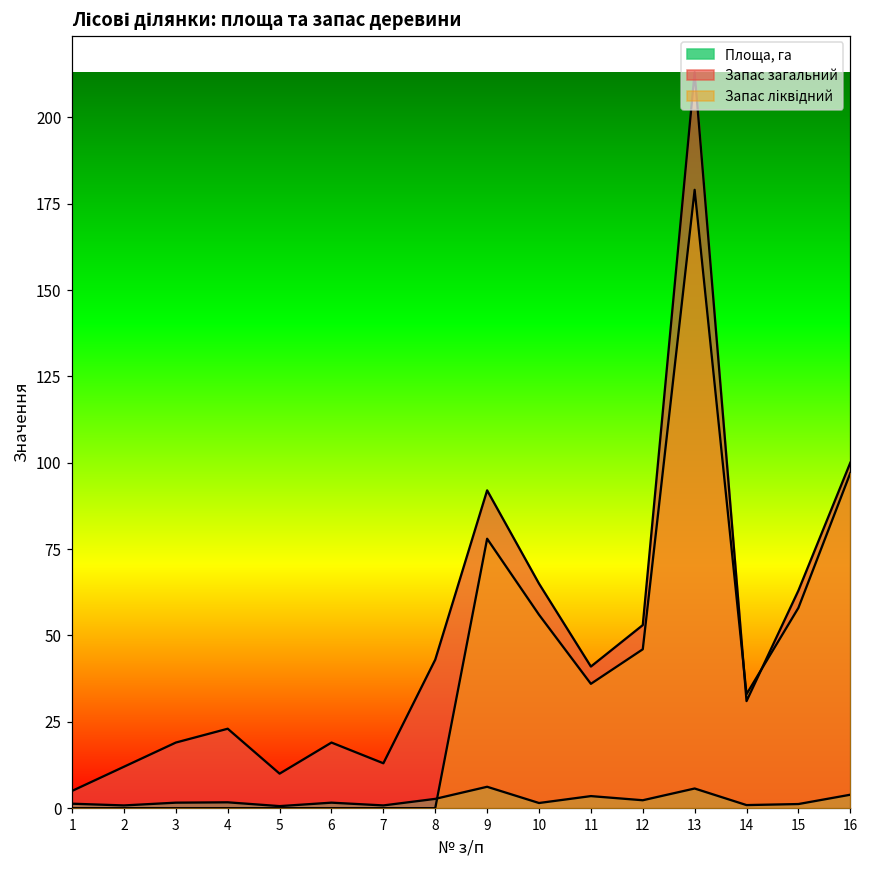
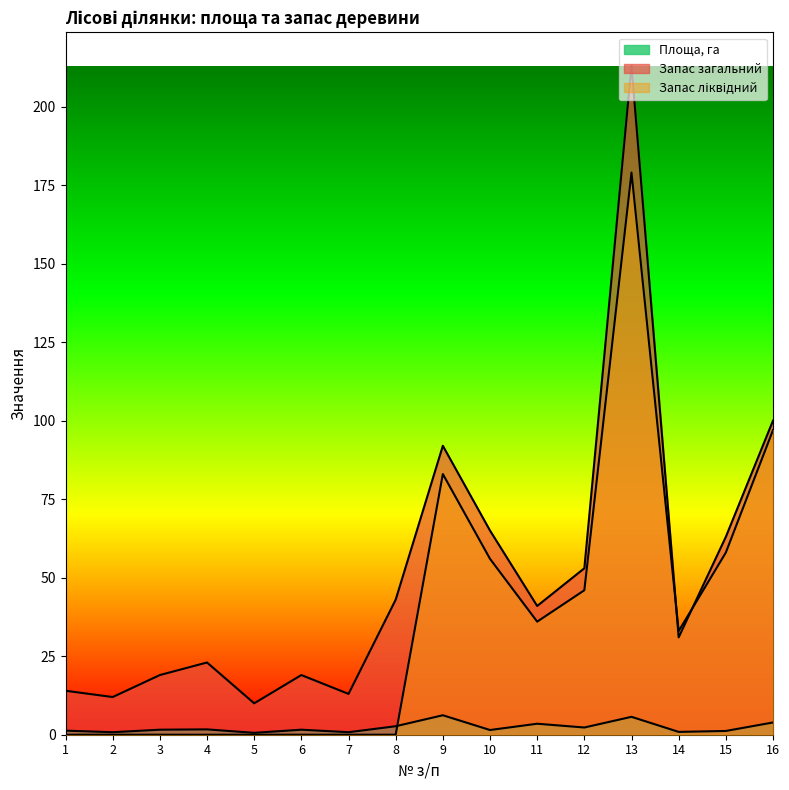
Запас загальний, 1: 5 -> 14
Запас ліквідний, 9: 78 -> 83
